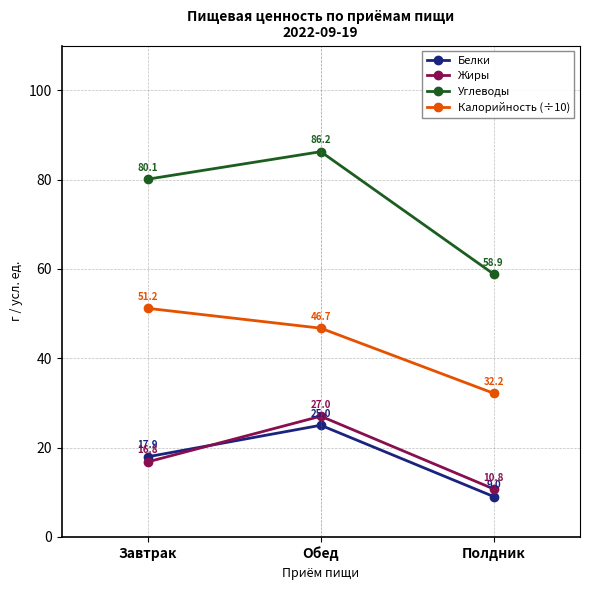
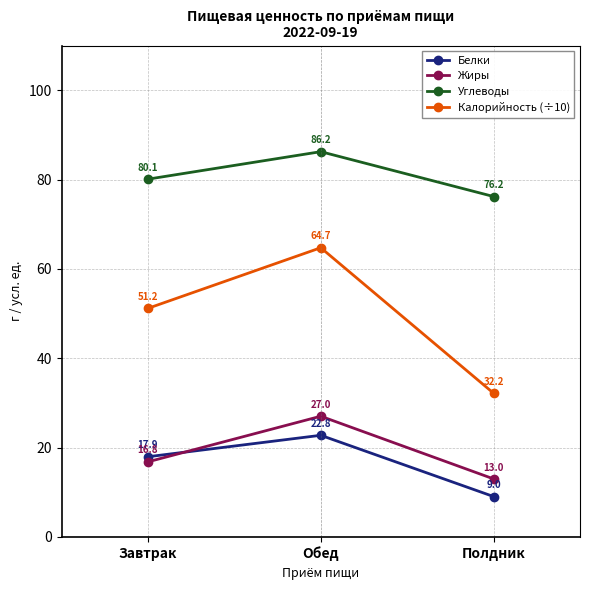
Белки, Обед: 25.0 -> 22.8
Калорийность (÷10), Обед: 46.7 -> 64.7
Жиры, Полдник: 10.8 -> 13.0
Углеводы, Полдник: 58.9 -> 76.2
